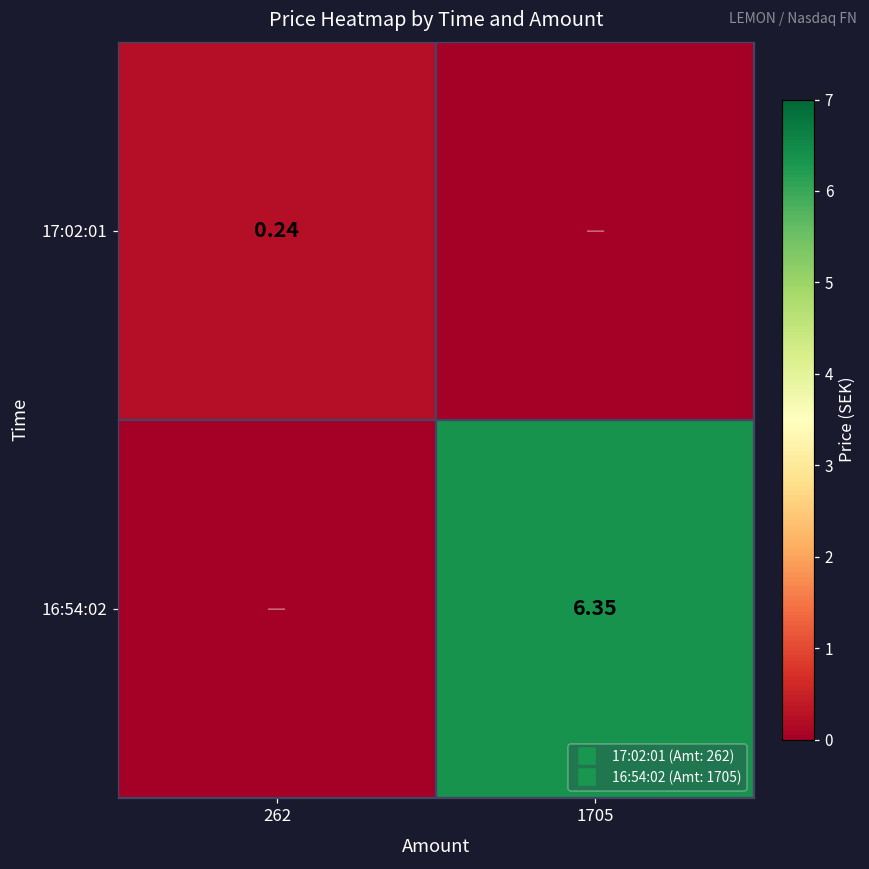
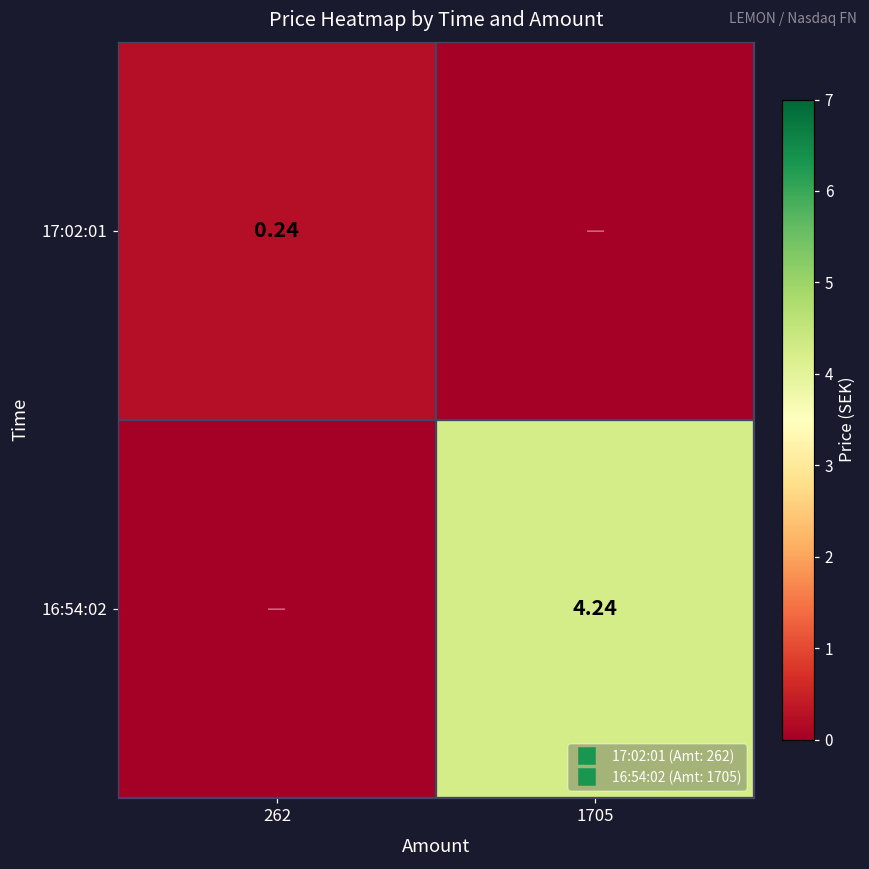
16:54:02, 1705: 6.35 -> 4.24
